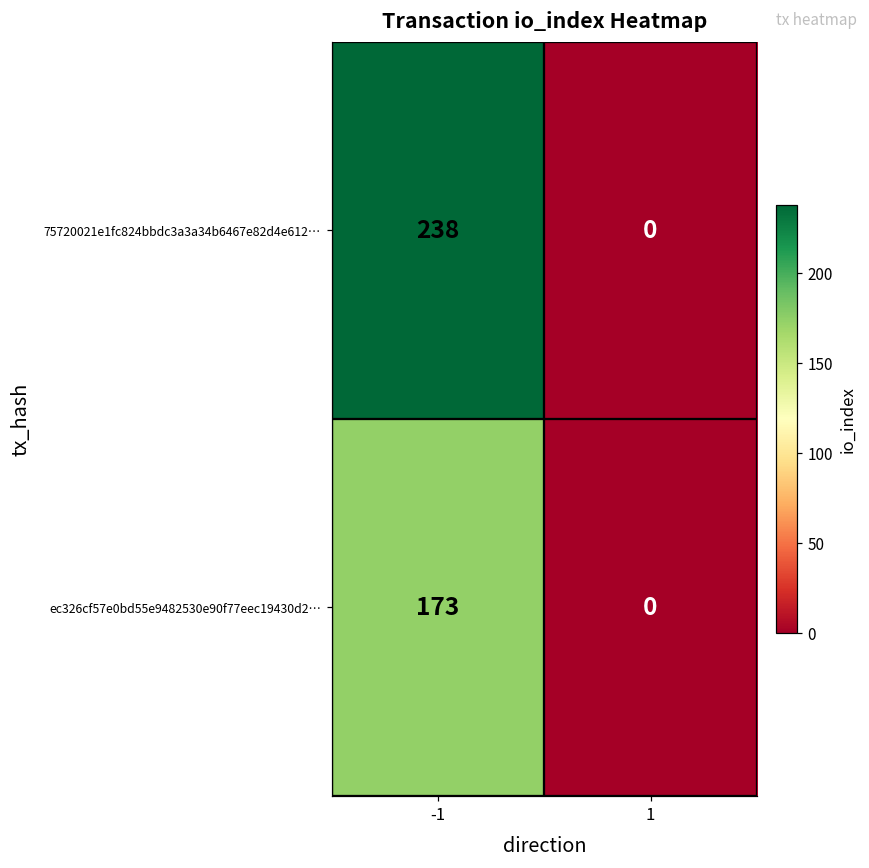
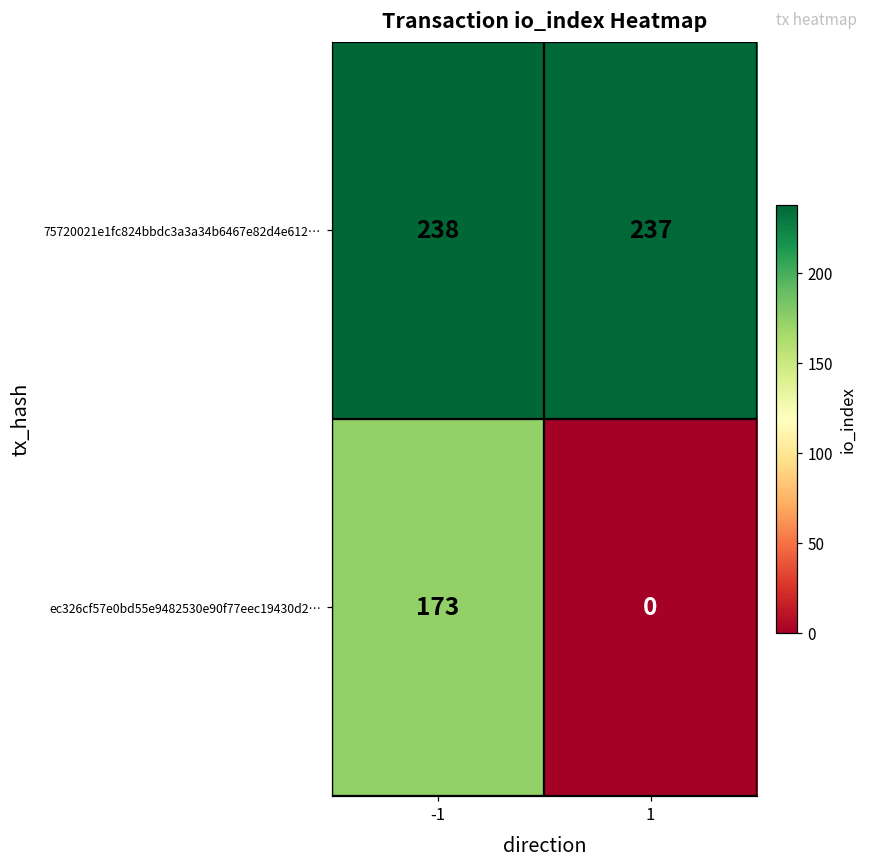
75720021e1fc824bbdc3a3a34b6467e82d4e612…, 1: 0 -> 237
